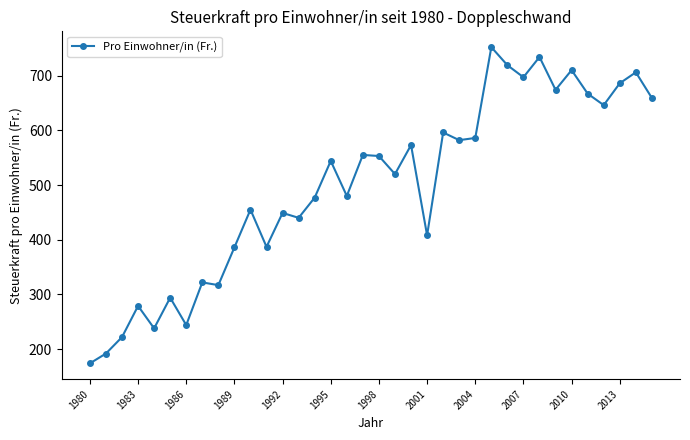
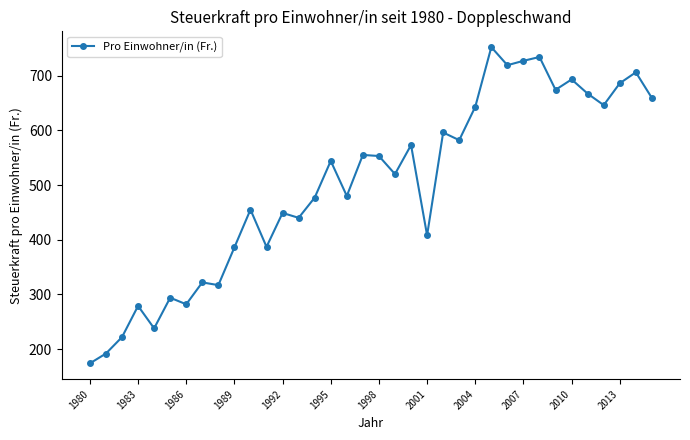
1986: 240 -> 280
2004: 590 -> 640
2007: 700 -> 730
2010: 710 -> 690
